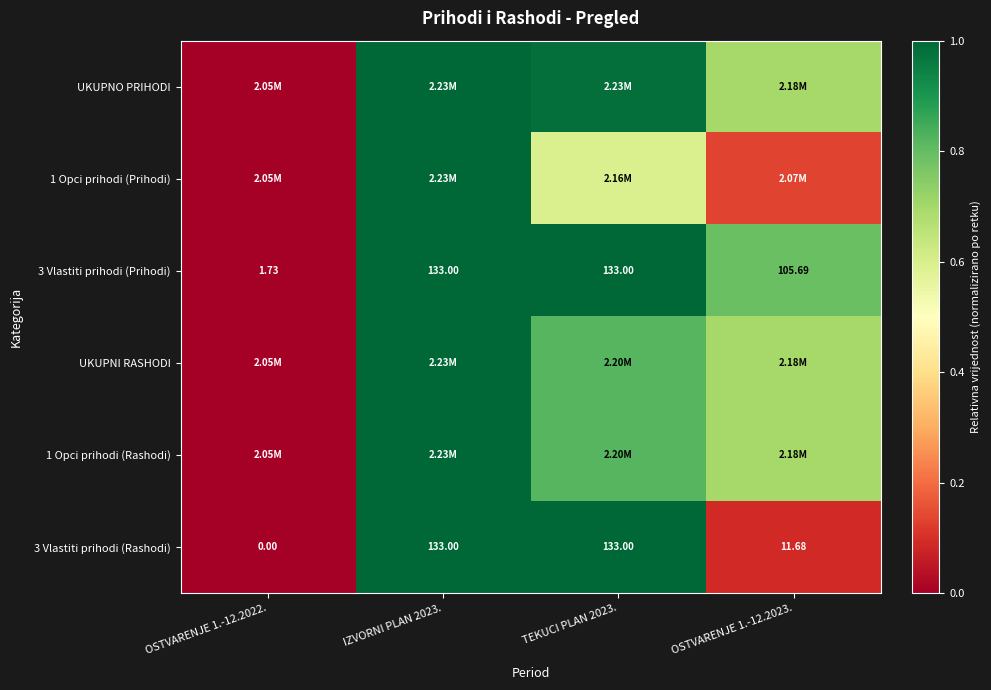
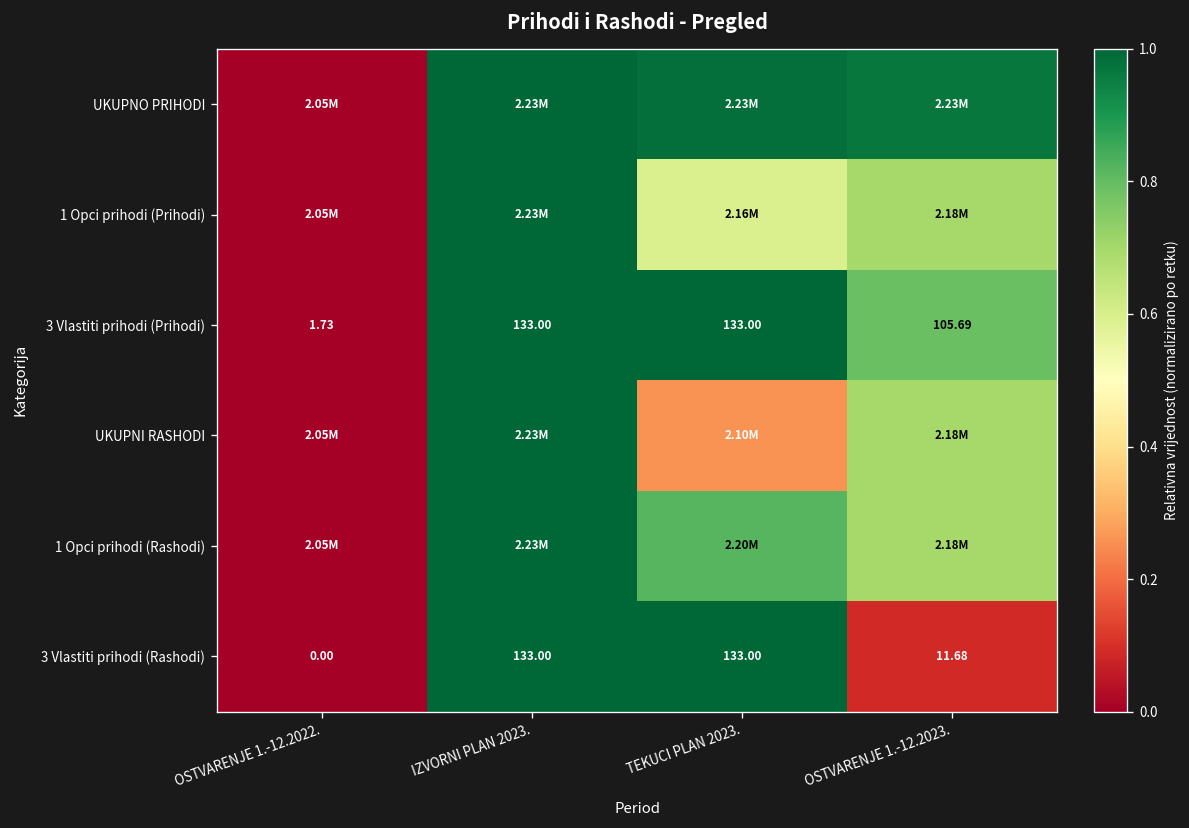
UKUPNO PRIHODI, OSTVARENJE 1.-12.2023.: 2.18M -> 2.23M
1 Opci prihodi (Prihodi), OSTVARENJE 1.-12.2023.: 2.07M -> 2.18M
UKUPNI RASHODI, TEKUCI PLAN 2023.: 2.20M -> 2.10M
